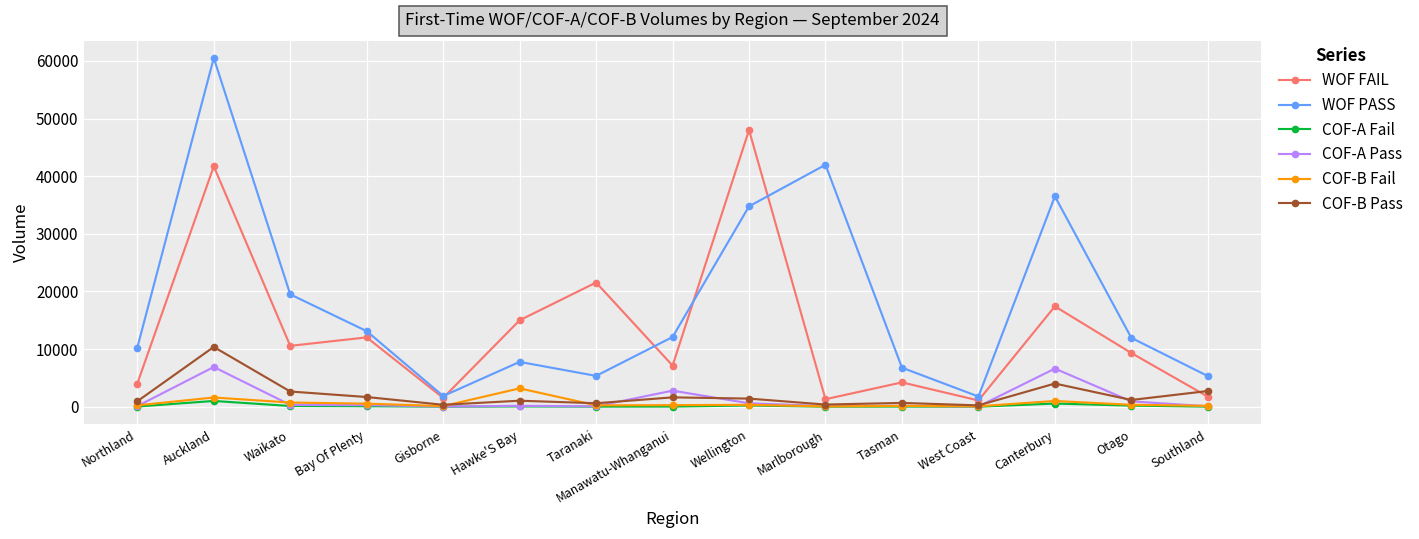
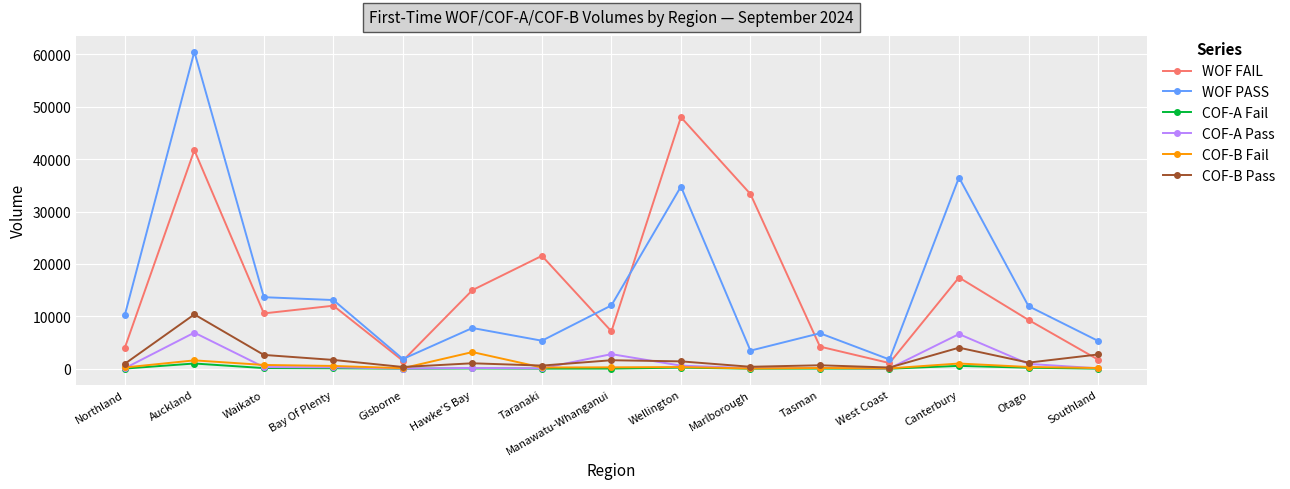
WOF PASS, Waikato: 19000 -> 14000
WOF FAIL, Marlborough: 1000 -> 33000
WOF PASS, Marlborough: 42000 -> 3000
